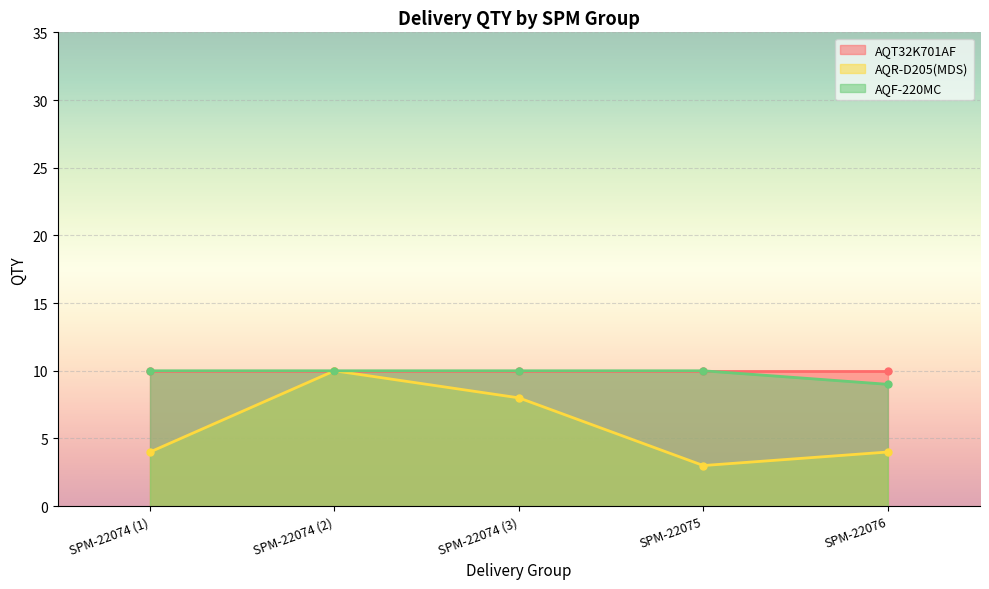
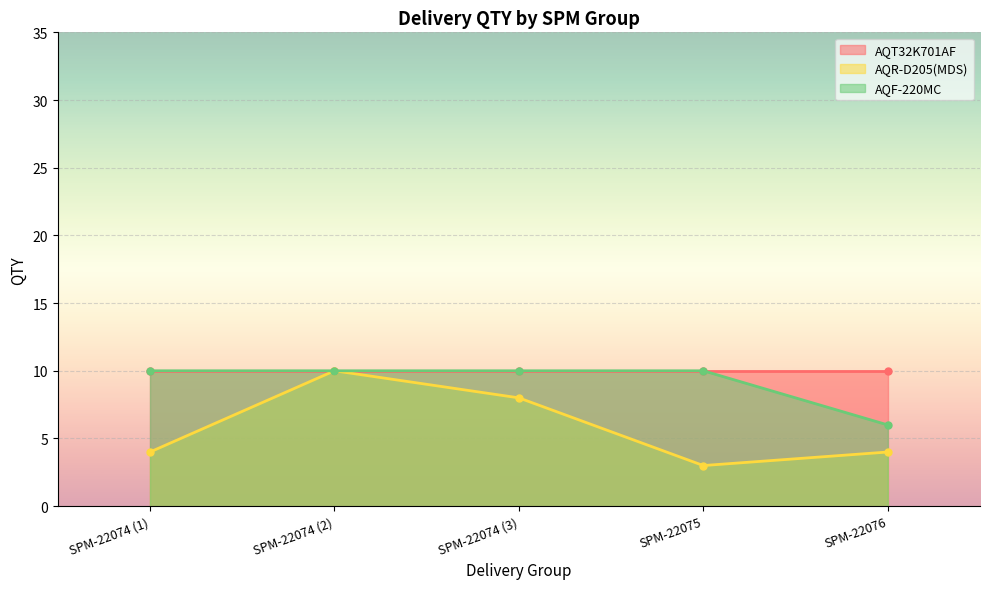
AQF-220MC, SPM-22076: 9 -> 6
